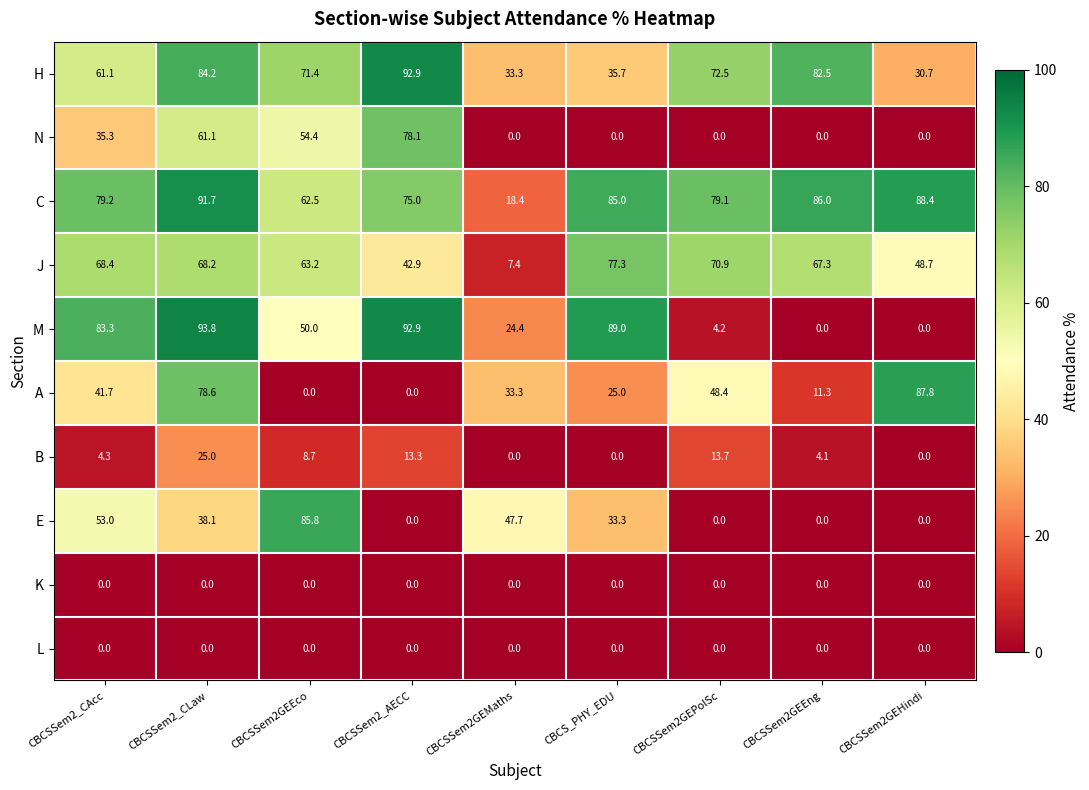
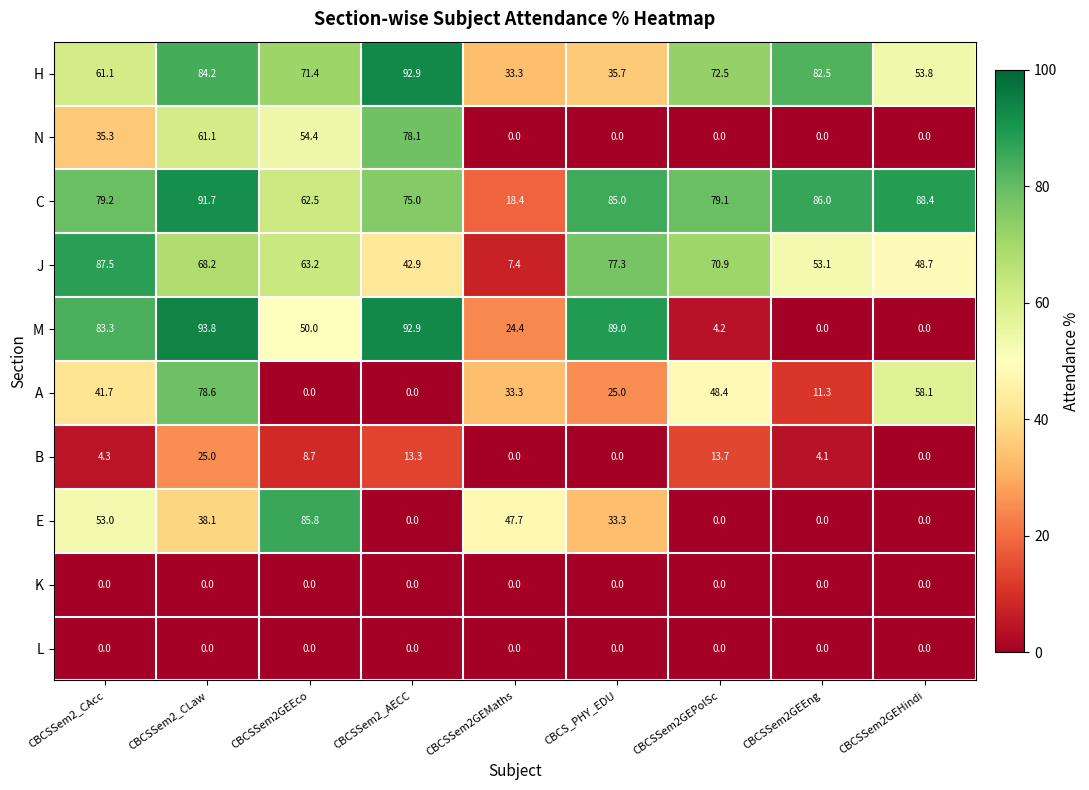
H, CBCSSem2GEHindi: 30.7 -> 53.8
J, CBCSSem2_CAcc: 68.4 -> 87.5
J, CBCSSem2GEEng: 67.3 -> 53.1
A, CBCSSem2GEHindi: 87.8 -> 58.1
